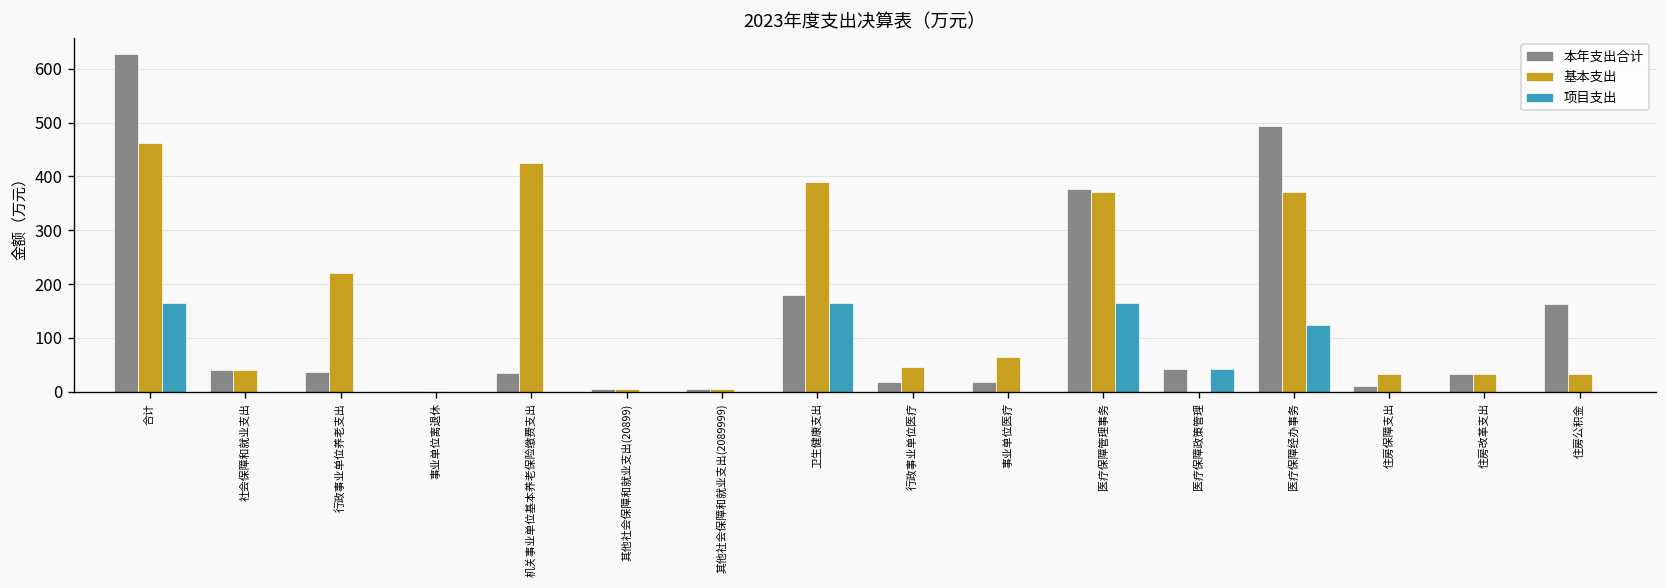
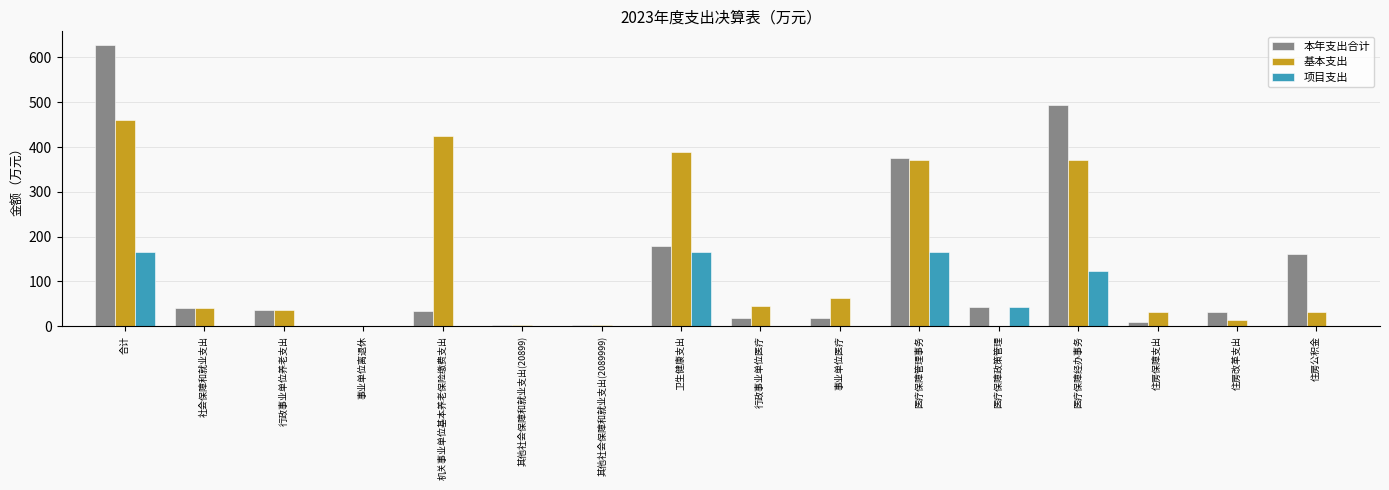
基本支出, 行政事业单位养老支出: 220 -> 40
基本支出, 住房改革支出: 30 -> 10
